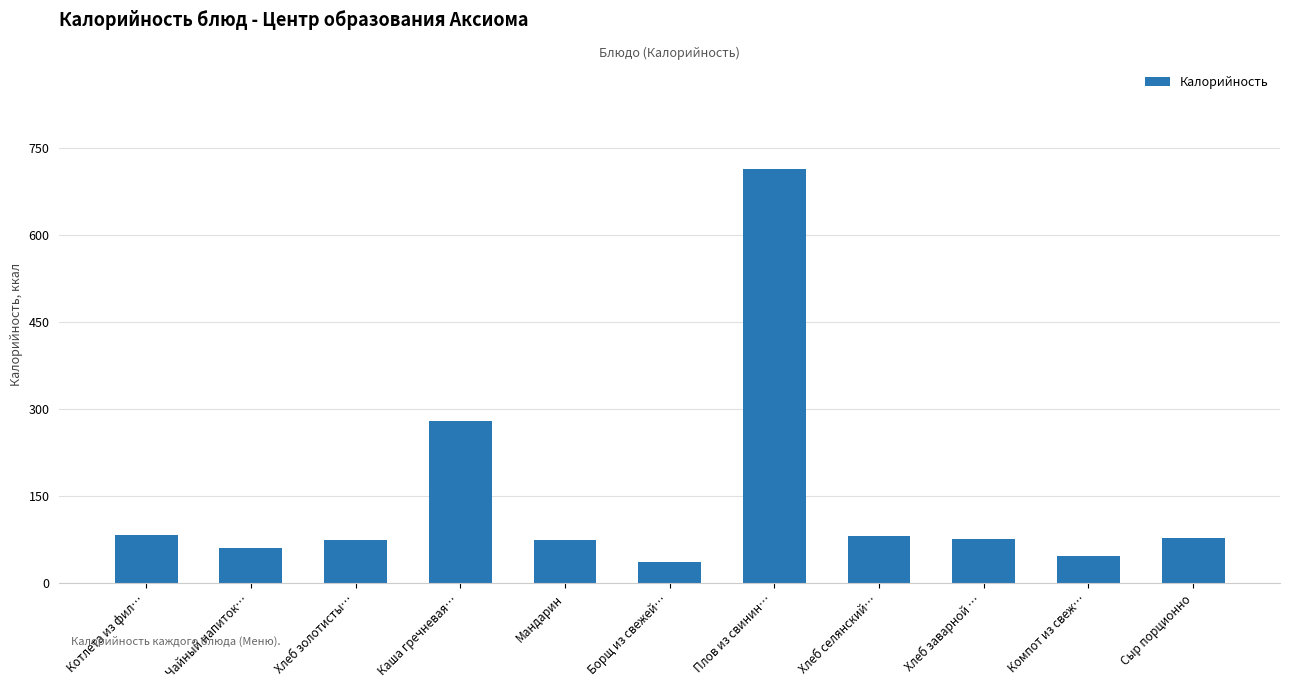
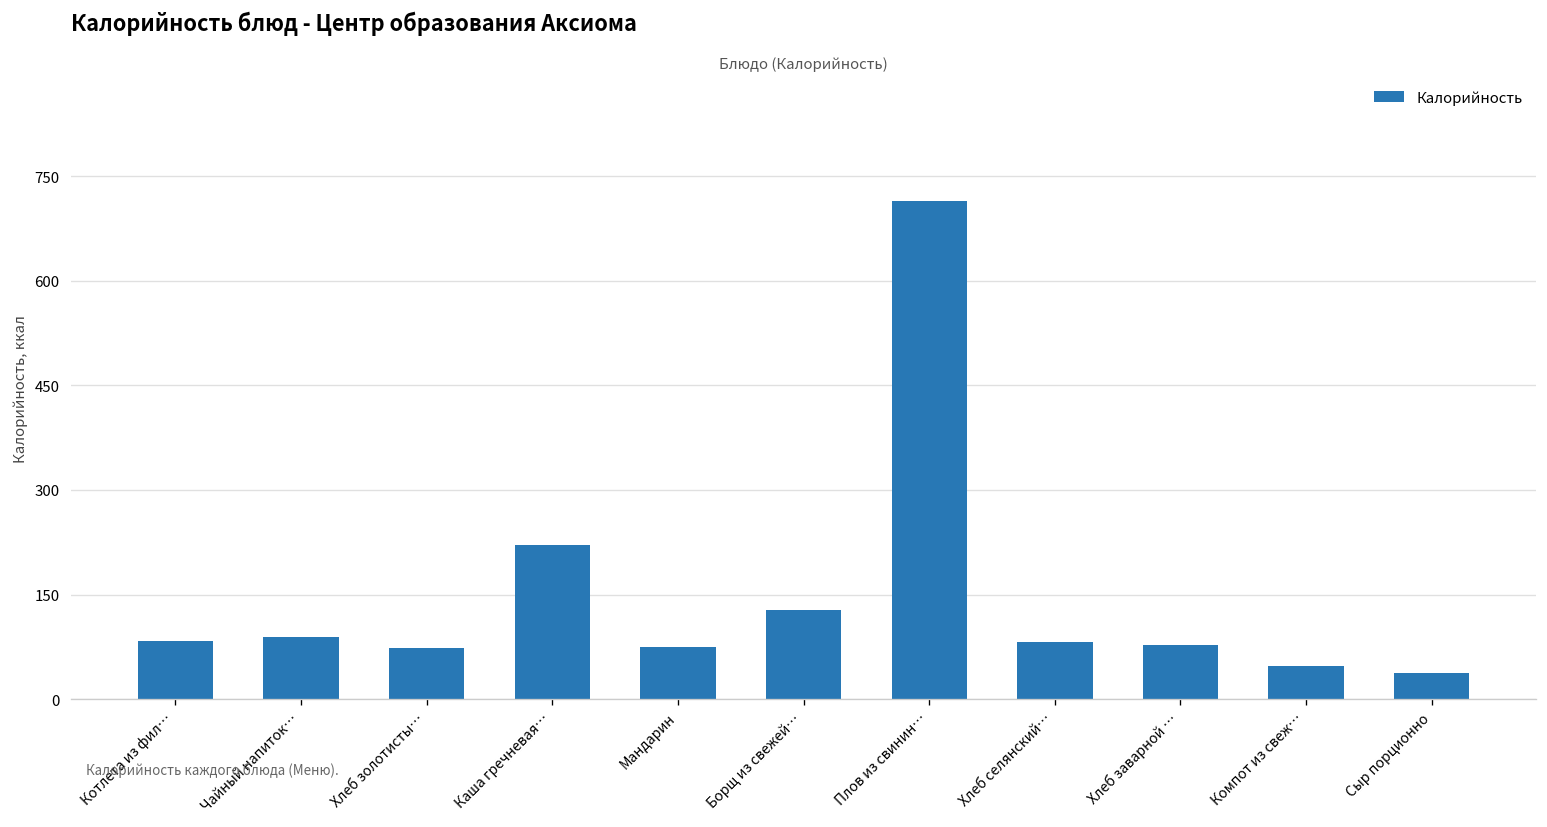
Чайный напиток…: 60 -> 90
Каша гречневая…: 280 -> 220
Борщ из свежей…: 40 -> 130
Сыр порционно: 80 -> 40
